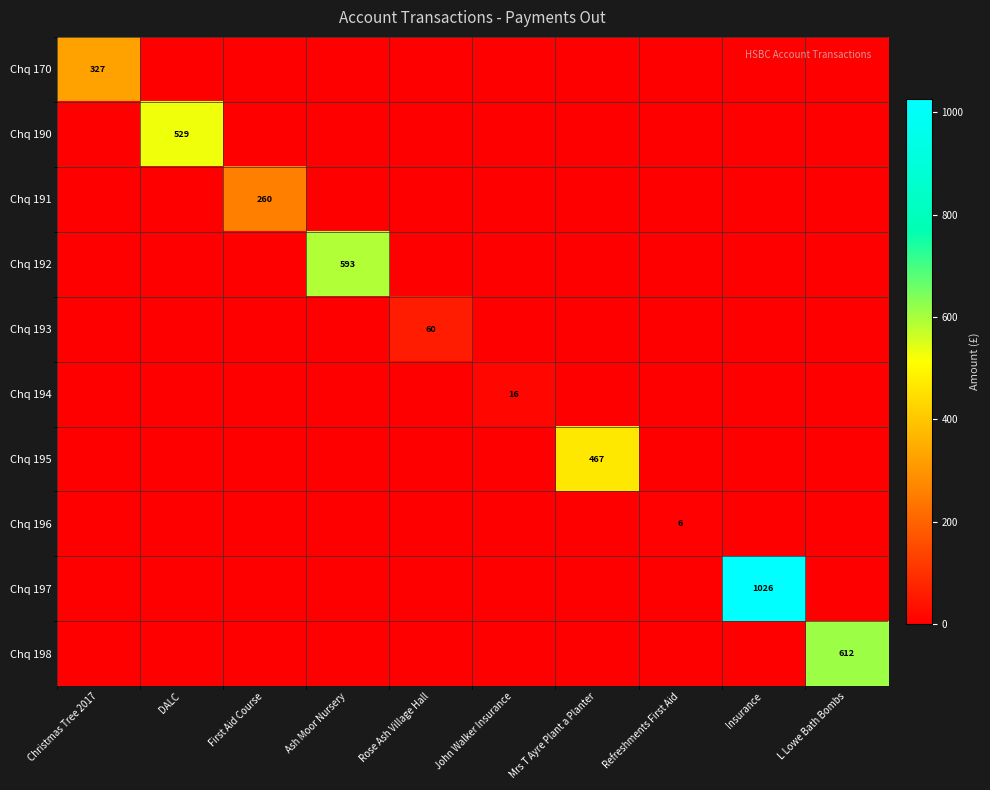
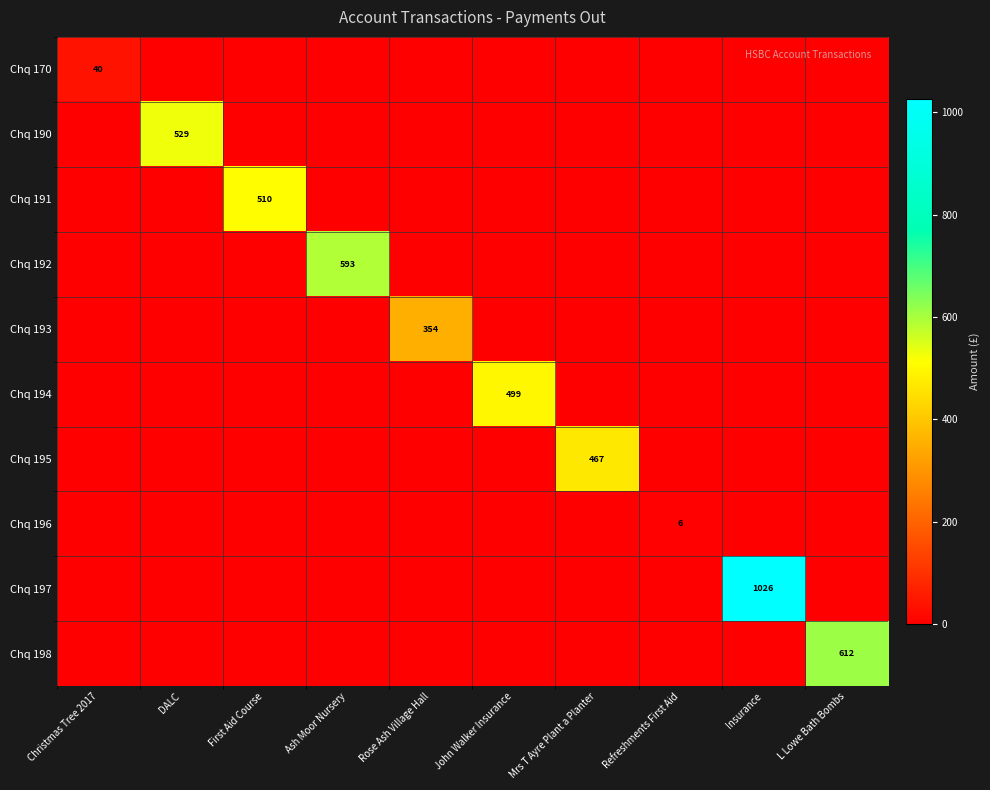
Chq 170, Christmas Tree 2017: 327 -> 40
Chq 191, First Aid Course: 260 -> 510
Chq 193, Rose Ash Village Hall: 60 -> 354
Chq 194, John Walker Insurance: 16 -> 499
